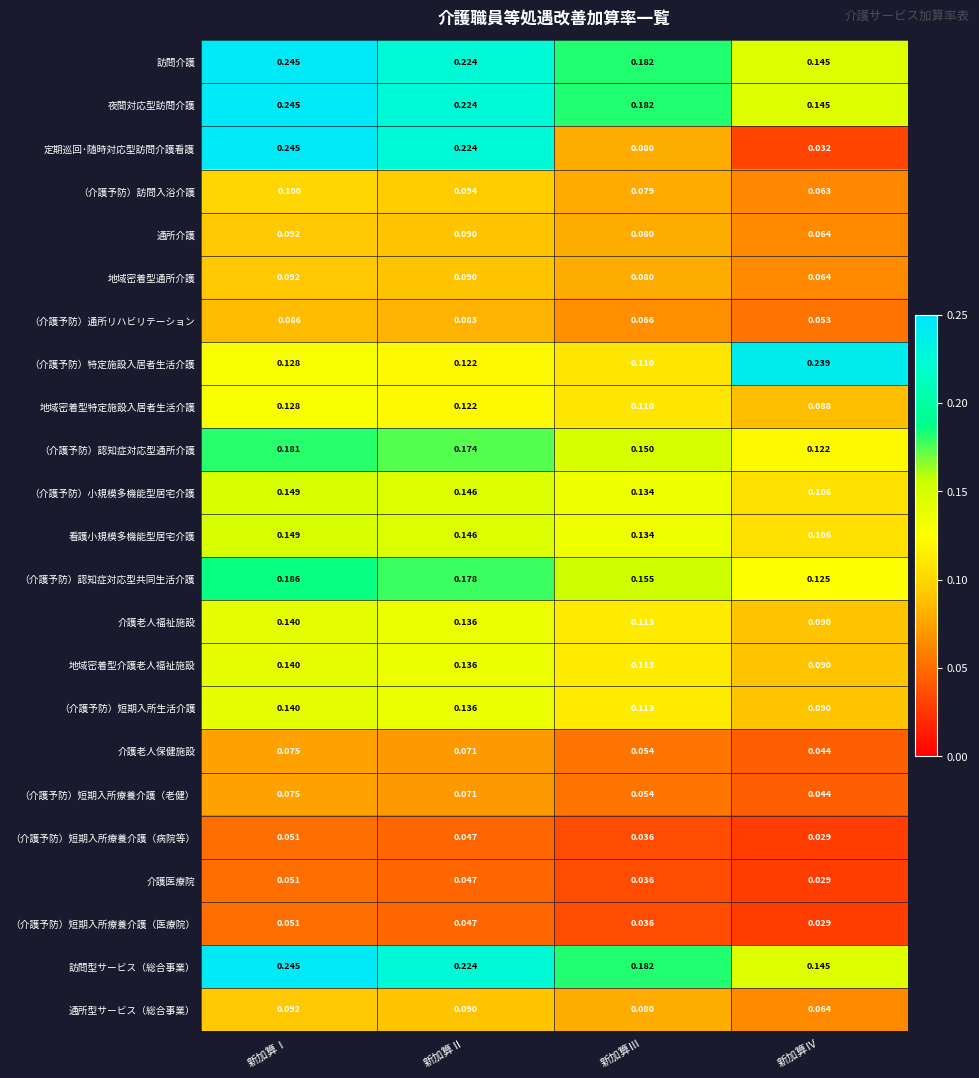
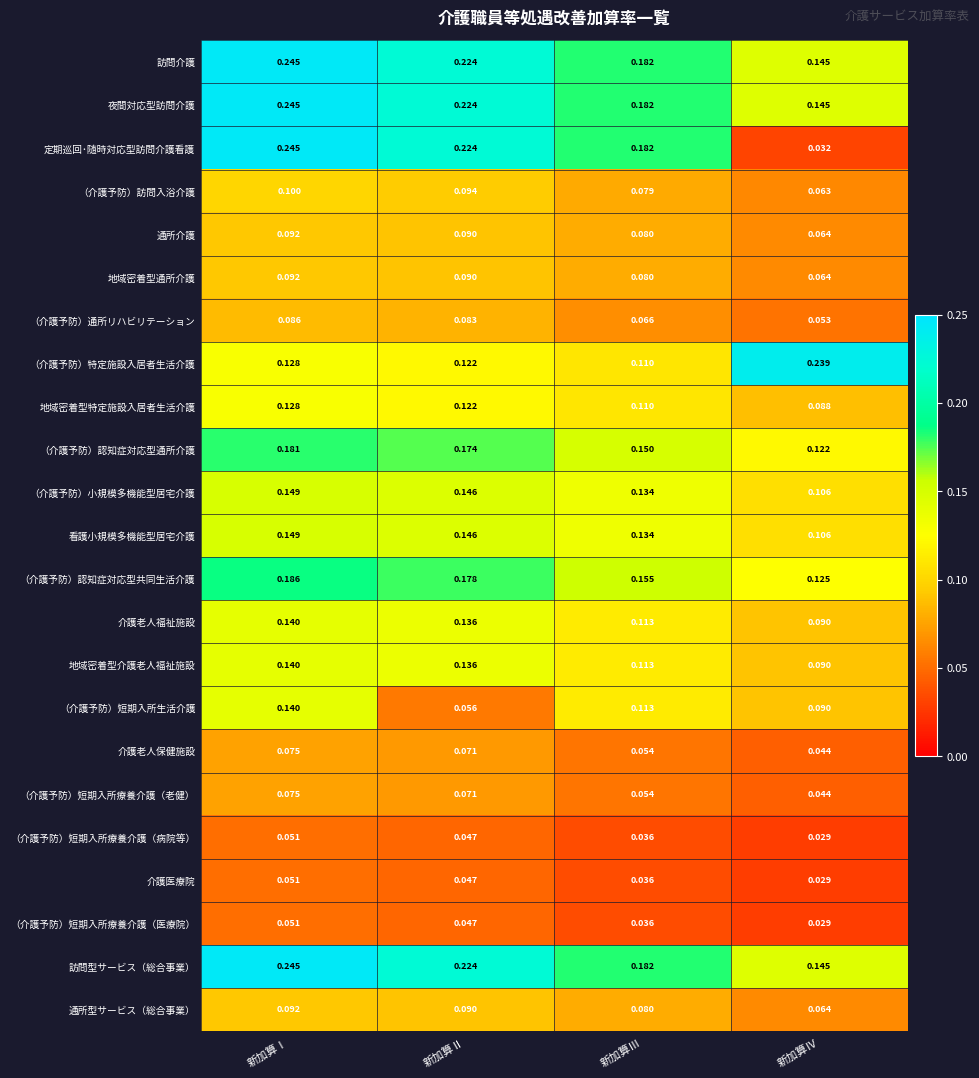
定期巡回･随時対応型訪問介護看護, 新加算Ⅲ: 0.080 -> 0.182
（介護予防）短期入所生活介護, 新加算Ⅱ: 0.136 -> 0.056
